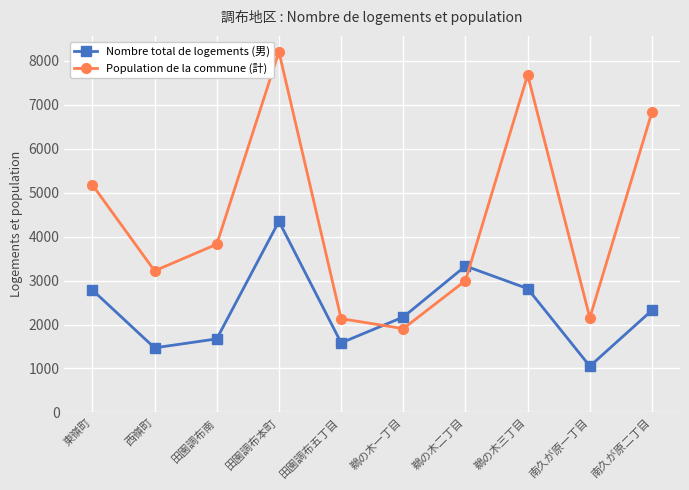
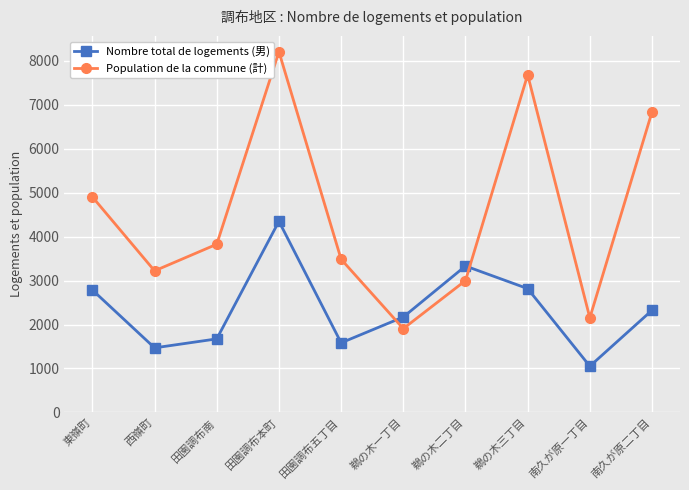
Population de la commune (計), 東嶺町: 5200 -> 4900
Population de la commune (計), 田園調布五丁目: 2100 -> 3500
